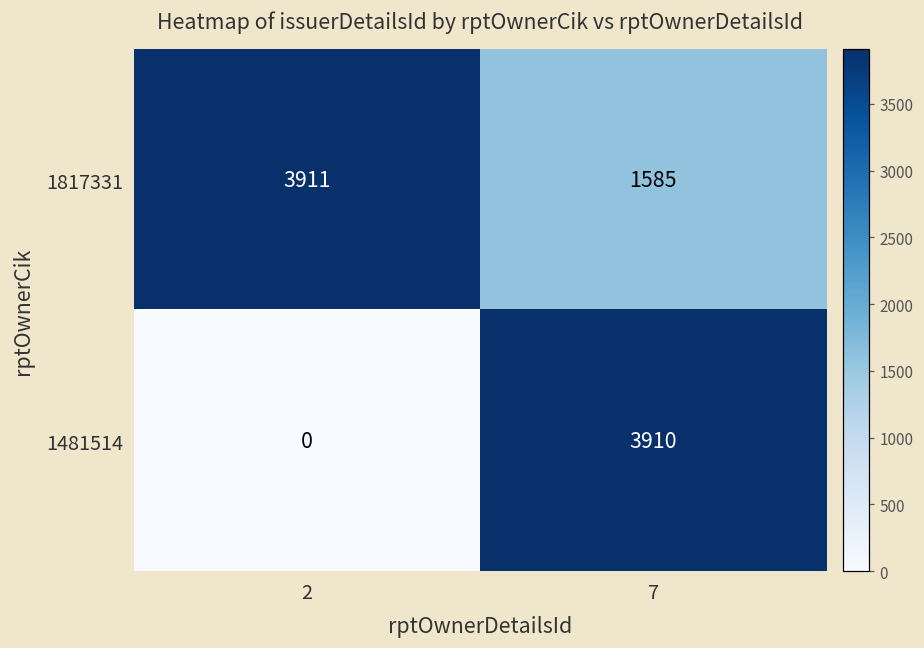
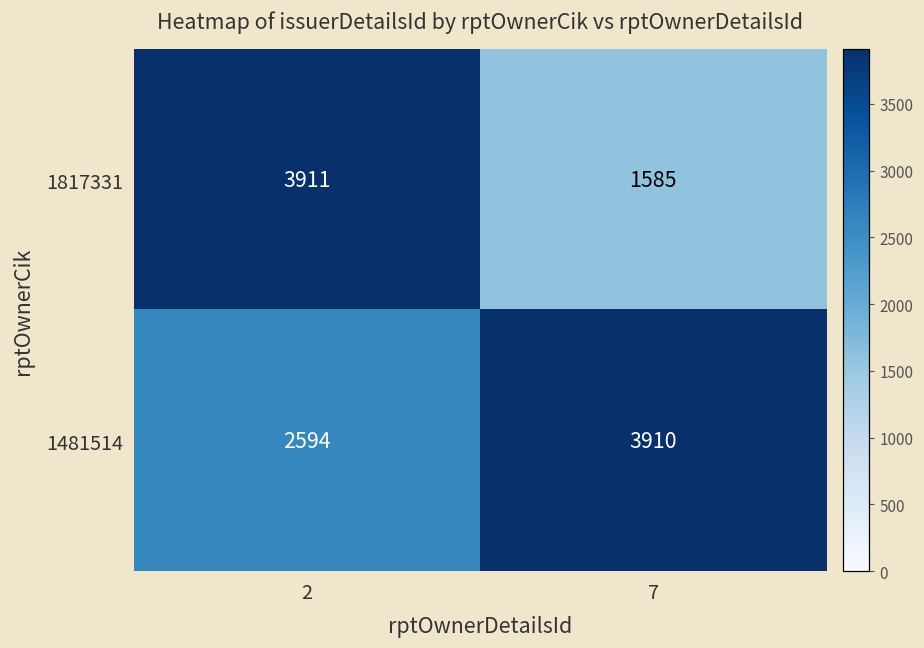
1481514, 2: 0 -> 2594
